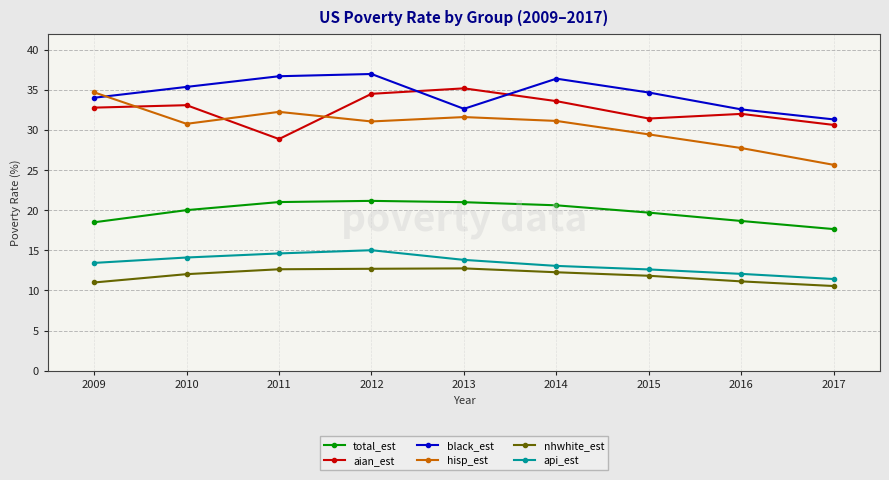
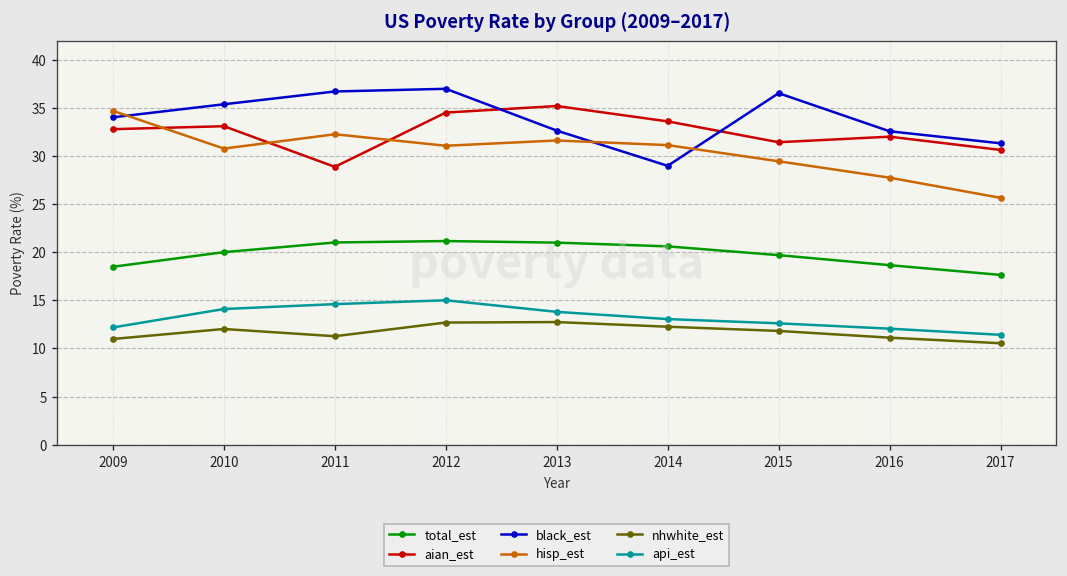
api_est, 2009: 13 -> 12
nhwhite_est, 2011: 13 -> 11
black_est, 2014: 36 -> 29
black_est, 2015: 35 -> 37
